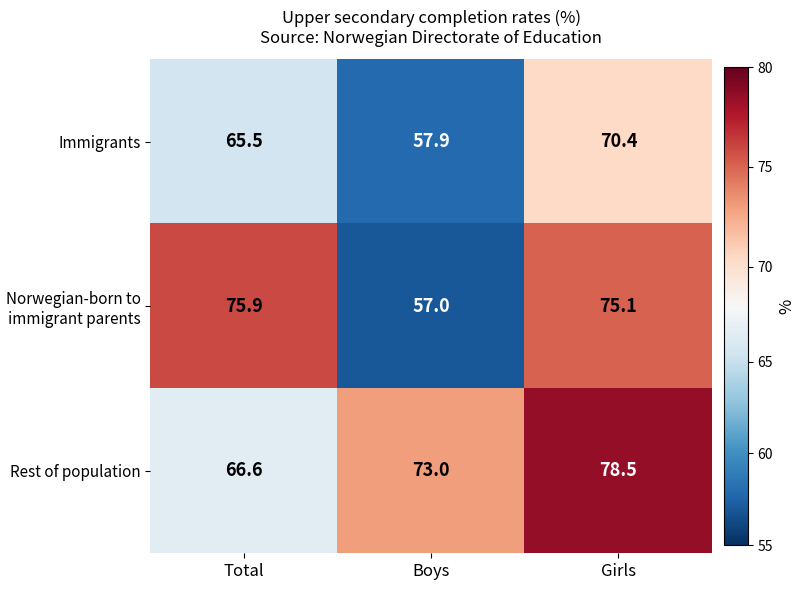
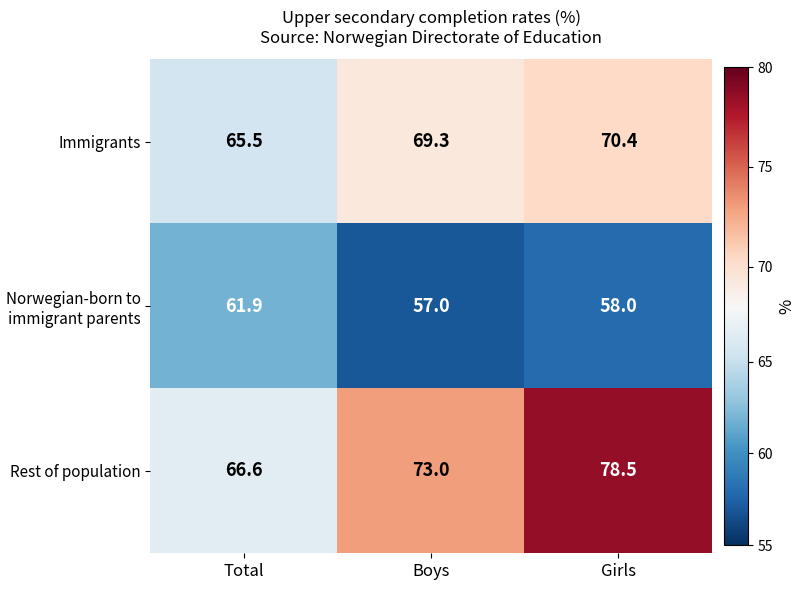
Immigrants, Boys: 57.9 -> 69.3
Norwegian-born to immigrant parents, Total: 75.9 -> 61.9
Norwegian-born to immigrant parents, Girls: 75.1 -> 58.0
